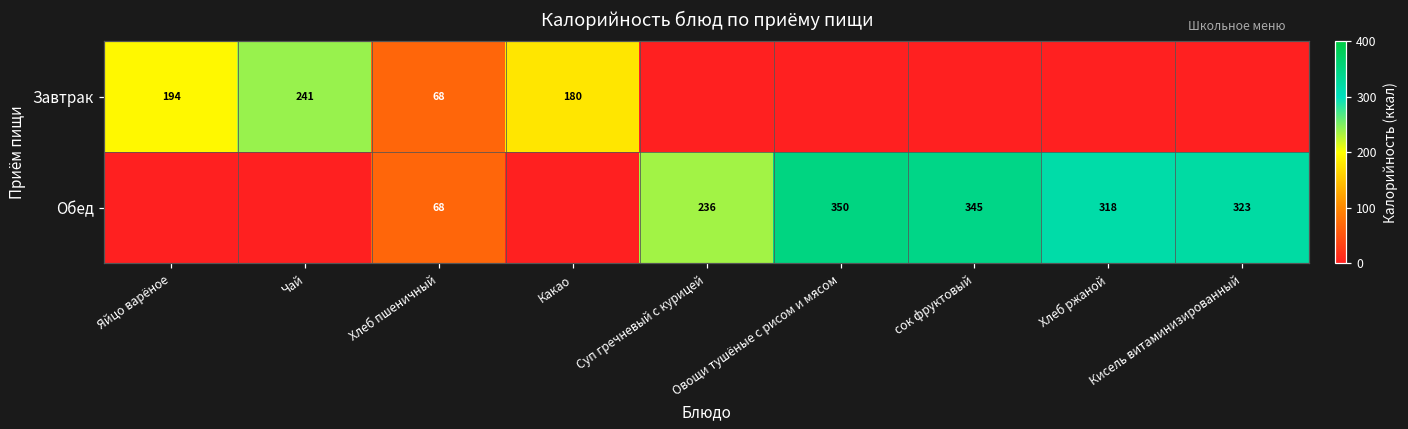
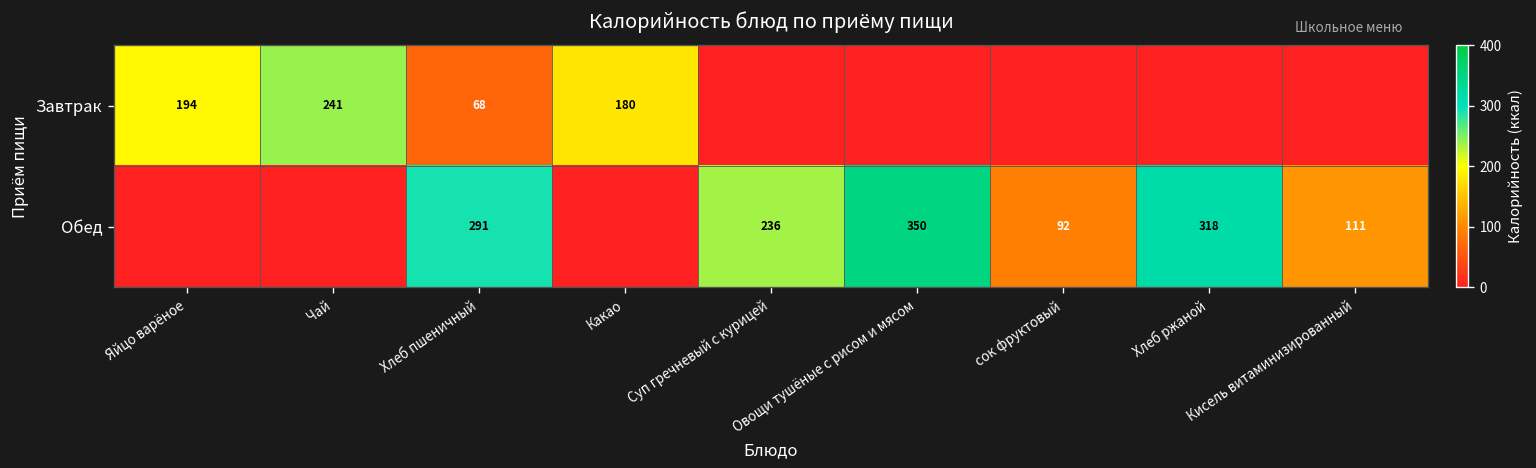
Обед, Хлеб пшеничный: 68 -> 291
Обед, сок фруктовый: 345 -> 92
Обед, Кисель витаминизированный: 323 -> 111
